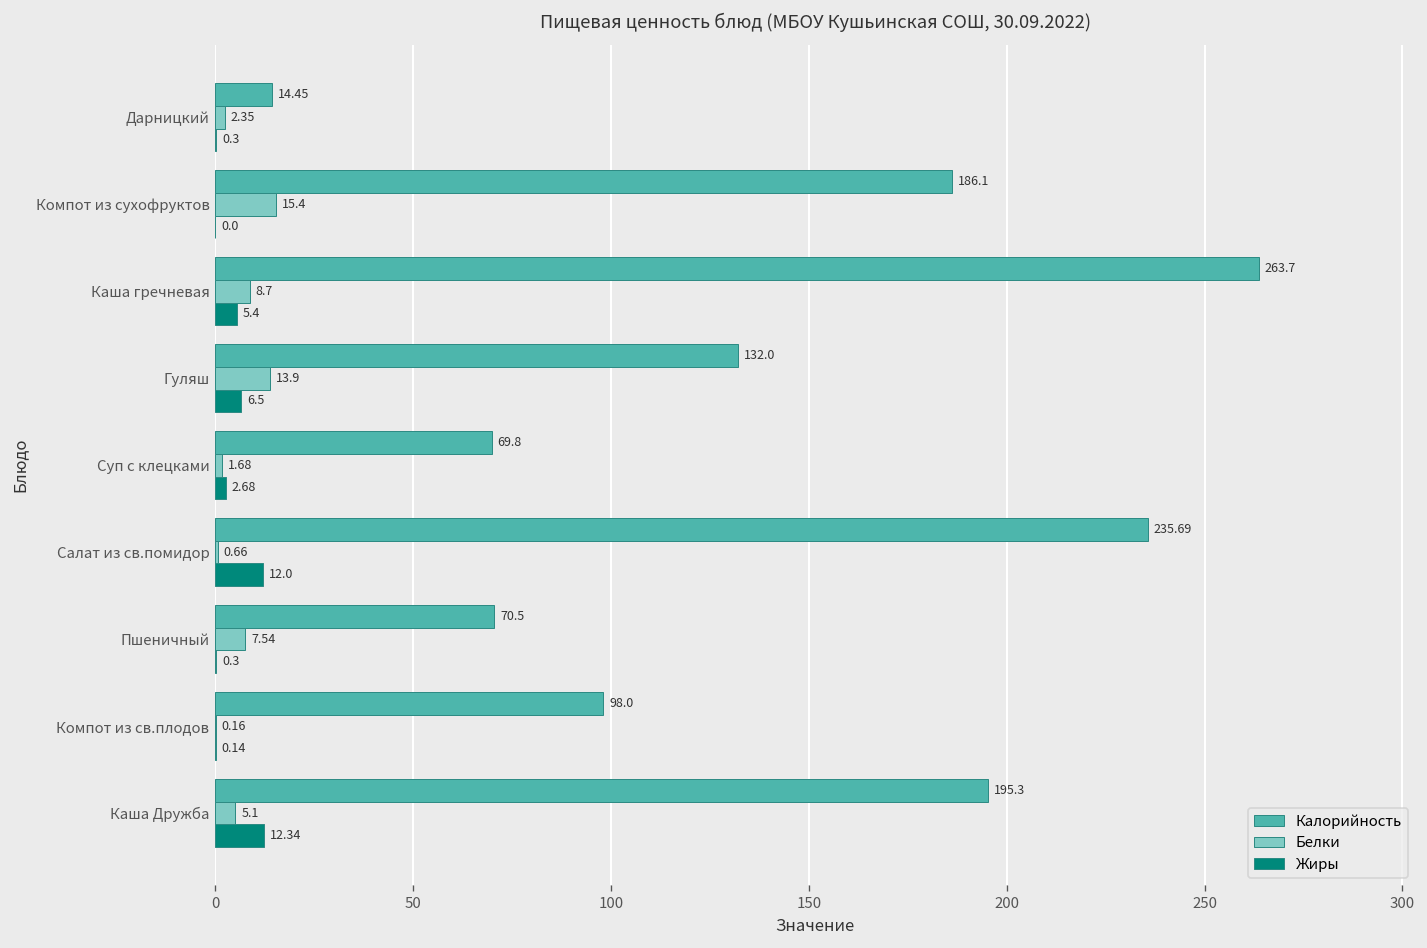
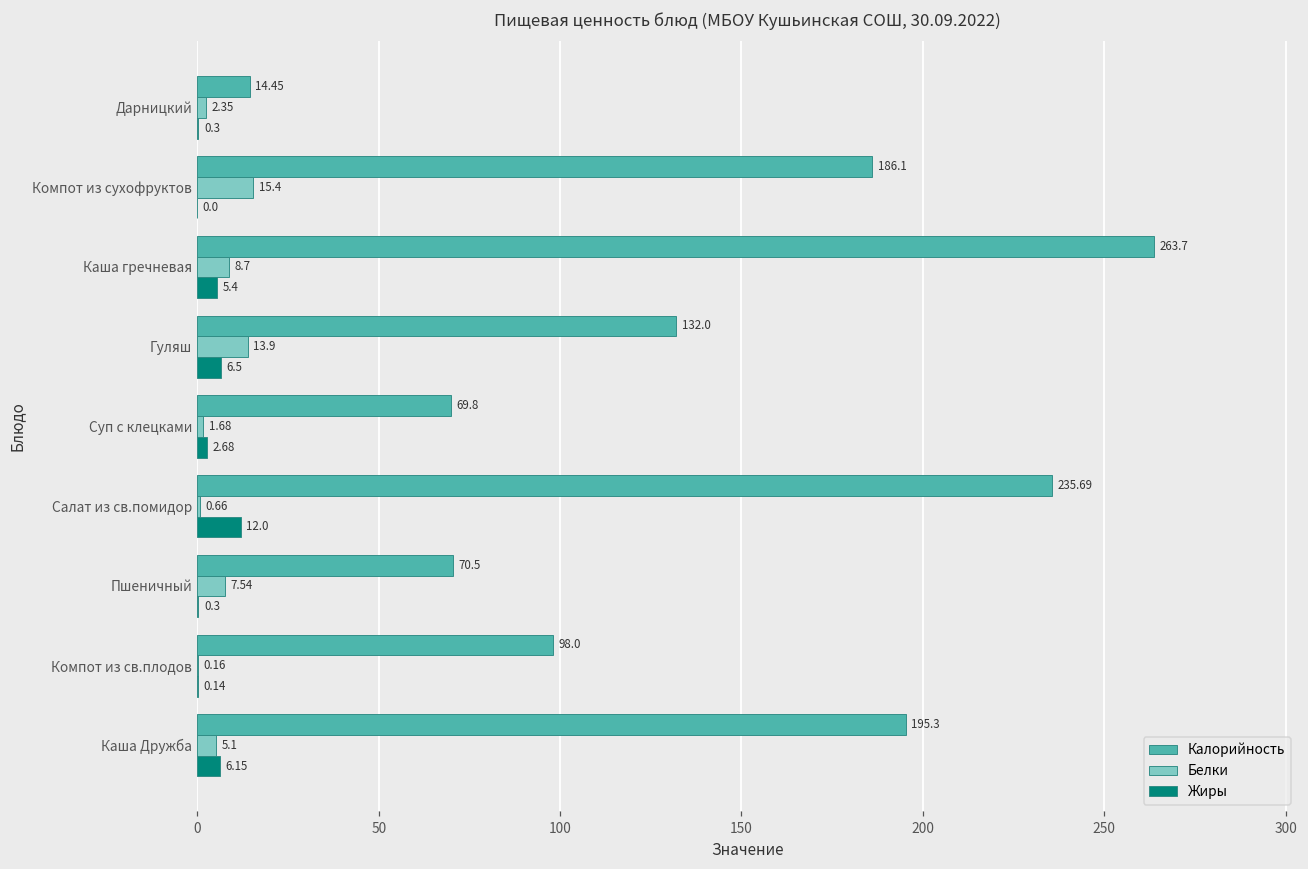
Жиры, Каша Дружба: 12.34 -> 6.15
